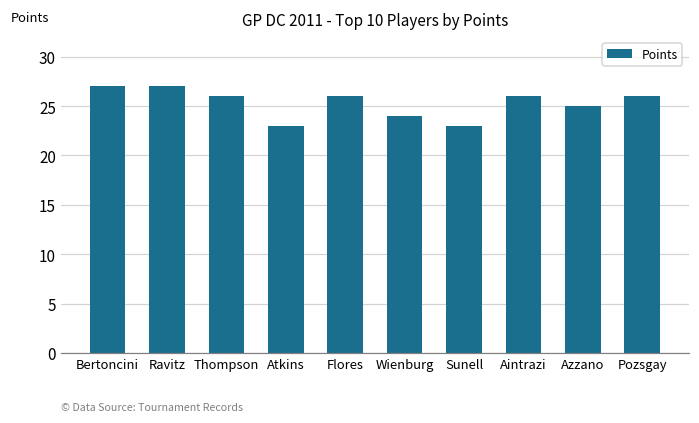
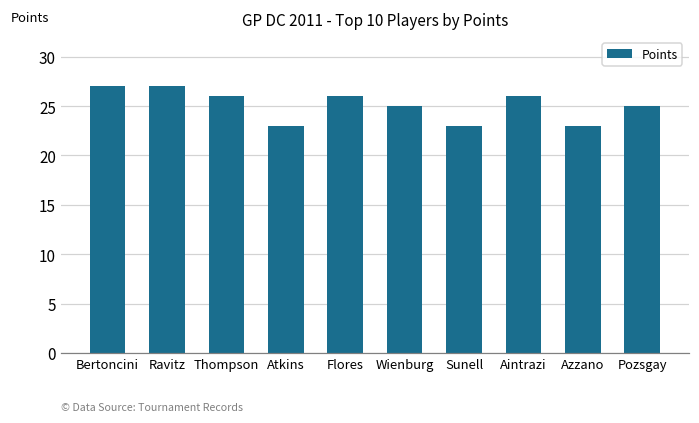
Wienburg: 24 -> 25
Azzano: 25 -> 23
Pozsgay: 26 -> 25
